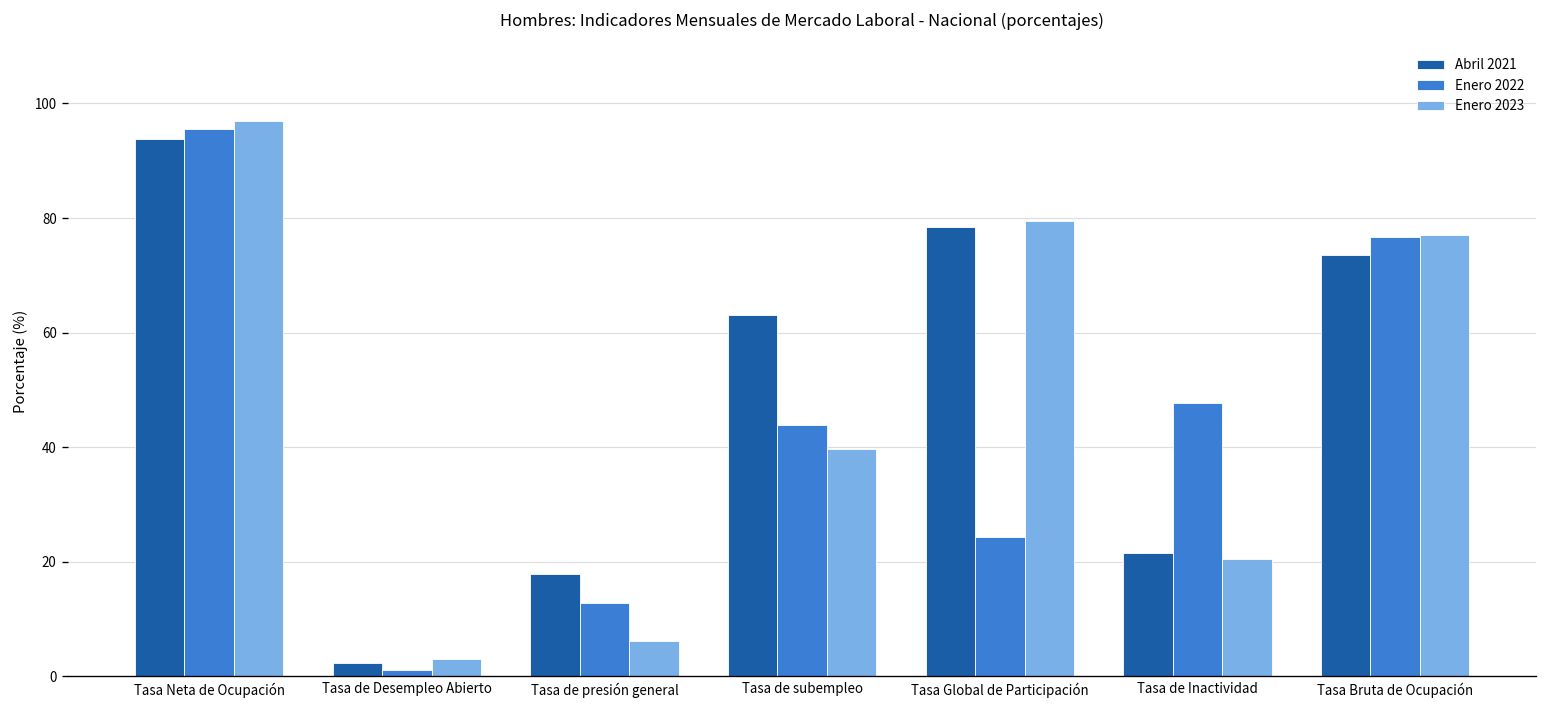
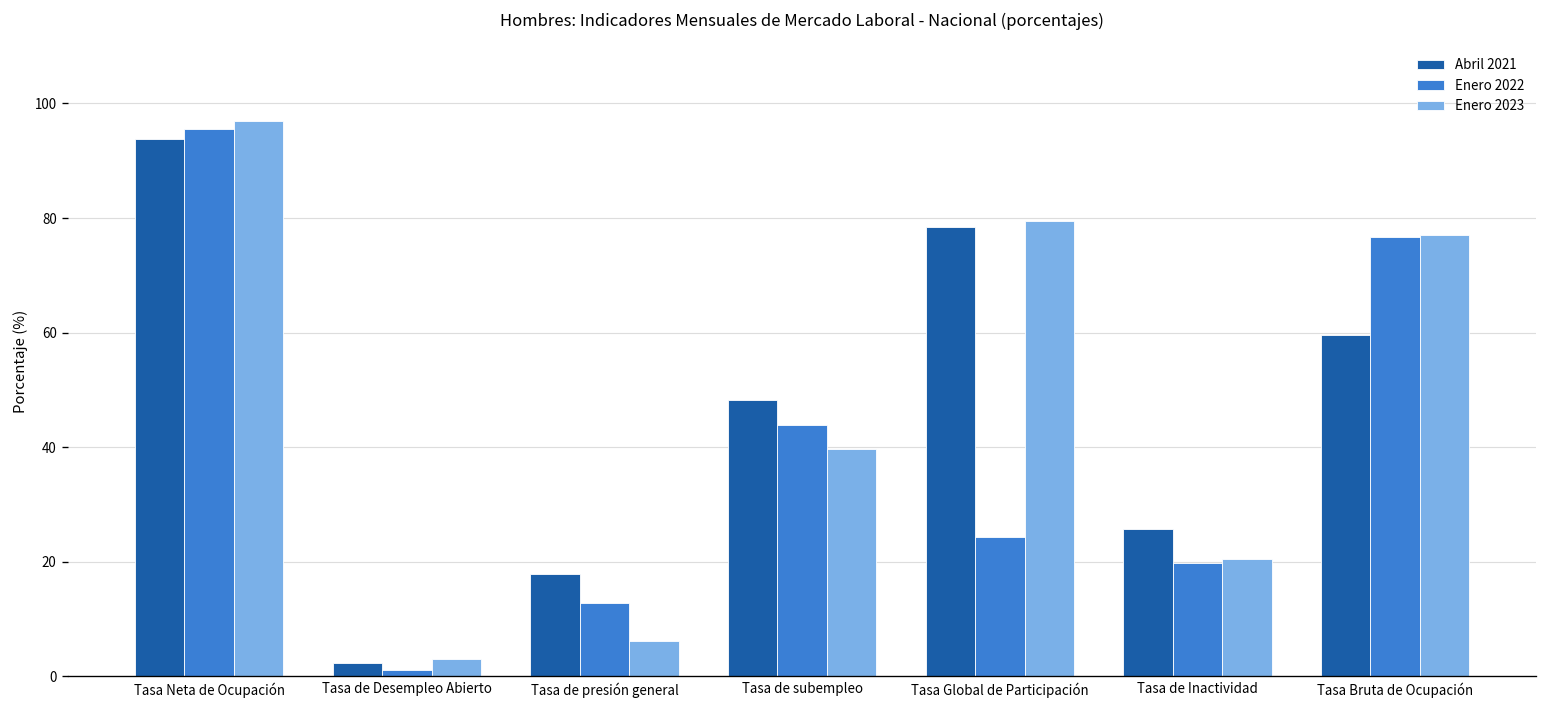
Abril 2021, Tasa de subempleo: 63 -> 48
Abril 2021, Tasa de Inactividad: 22 -> 26
Enero 2022, Tasa de Inactividad: 48 -> 20
Abril 2021, Tasa Bruta de Ocupación: 74 -> 60
